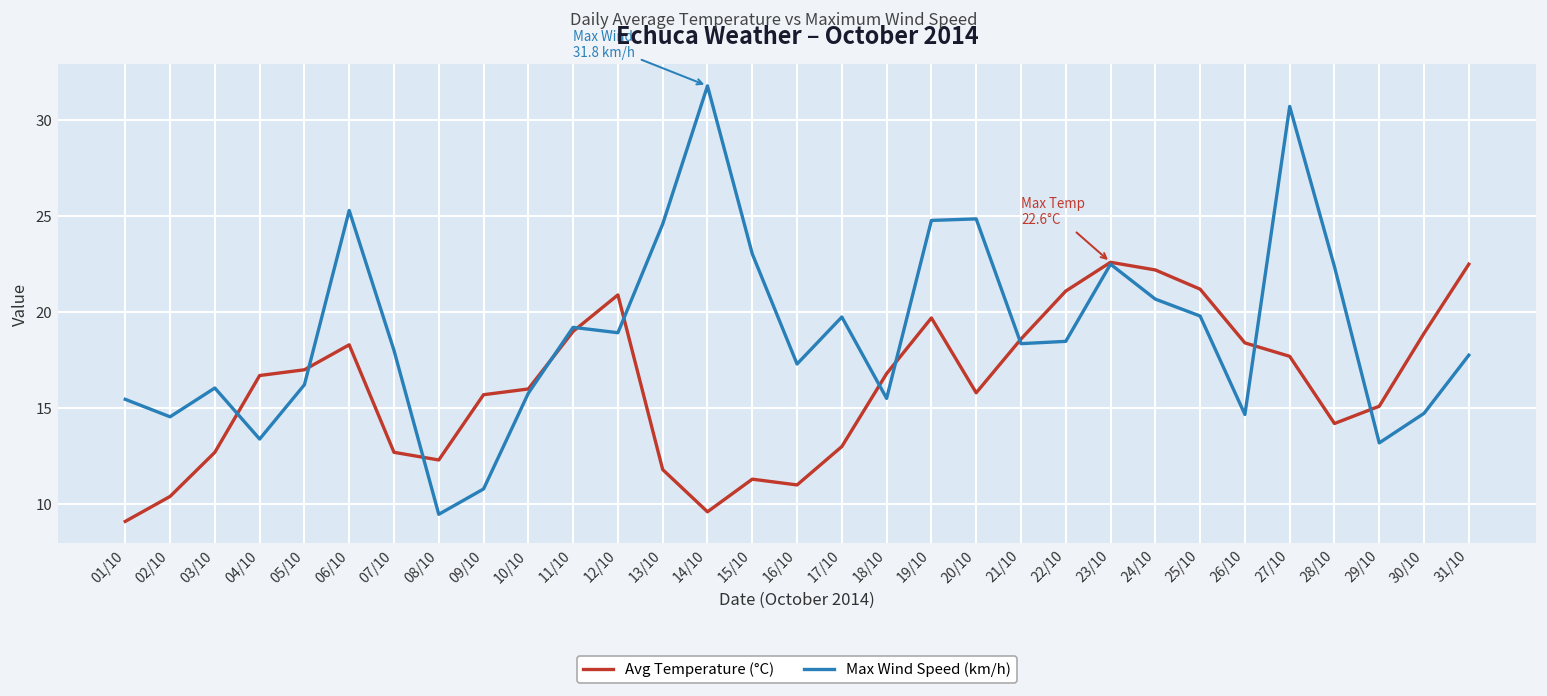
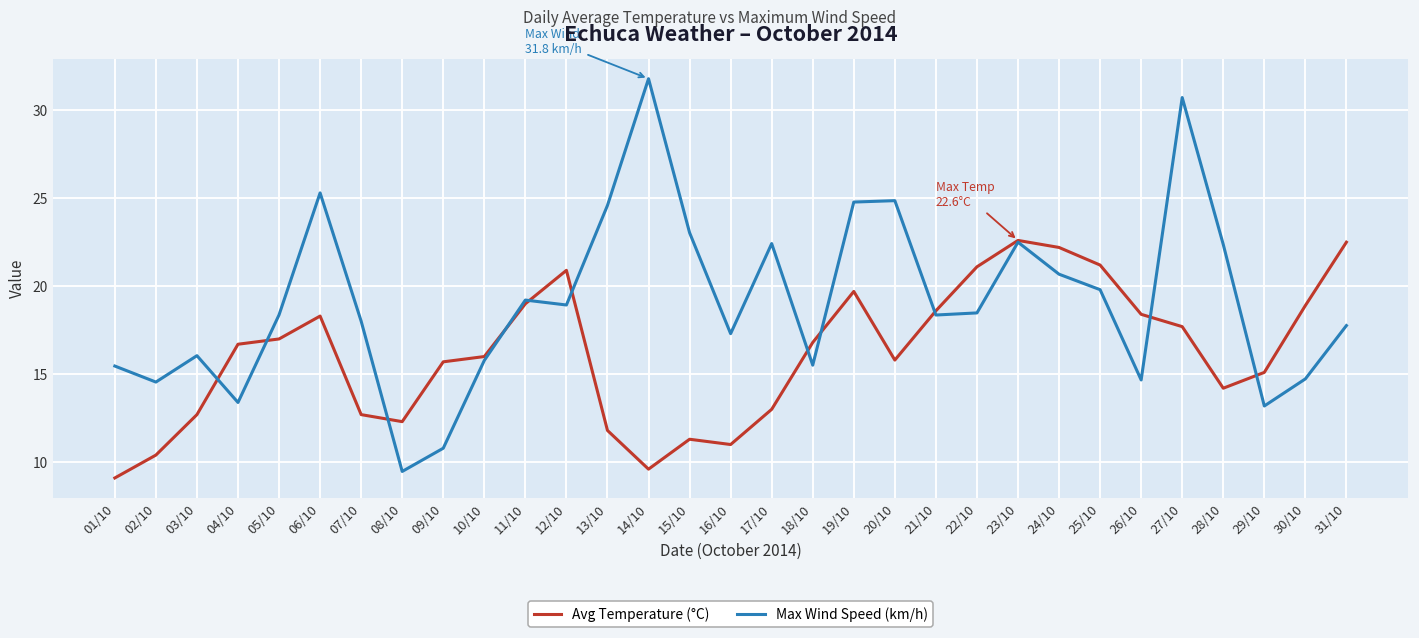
Max Wind Speed (km/h), 05/10: 16.2 -> 18.4
Max Wind Speed (km/h), 17/10: 19.8 -> 22.4
